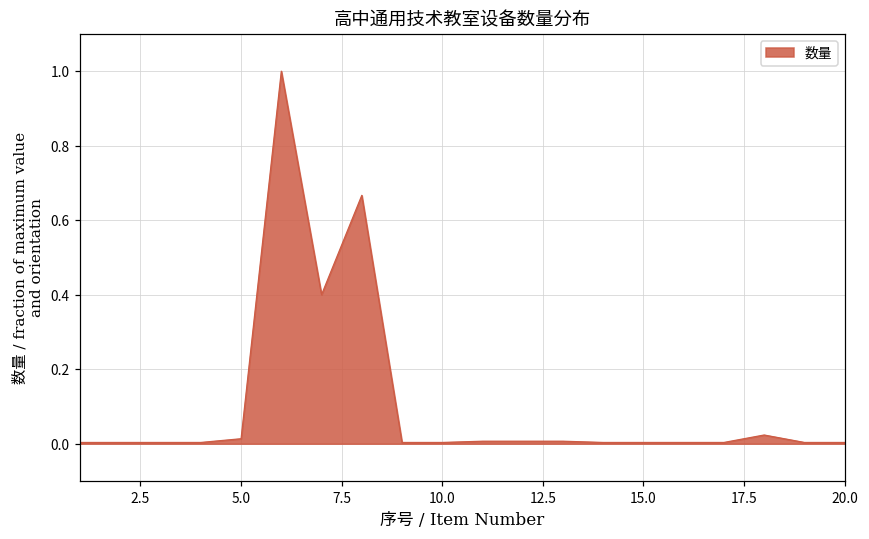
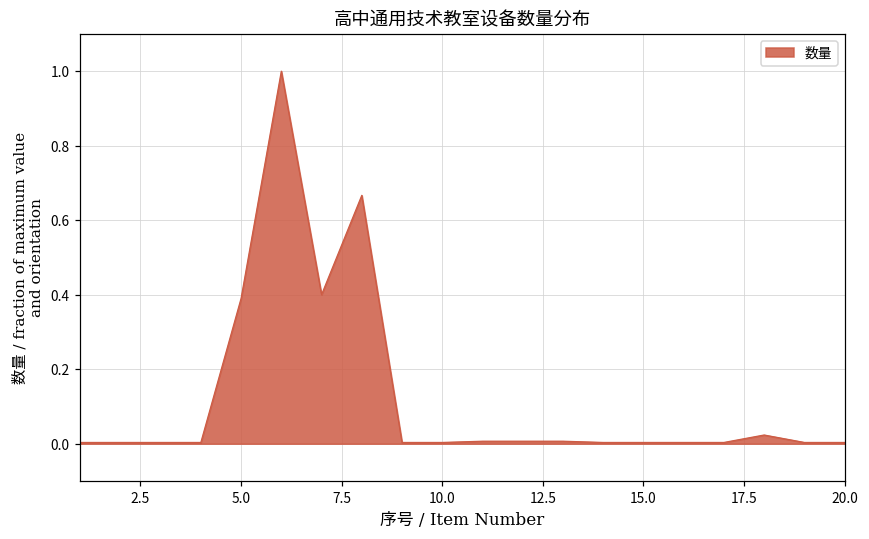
5.0: 0.01 -> 0.39
